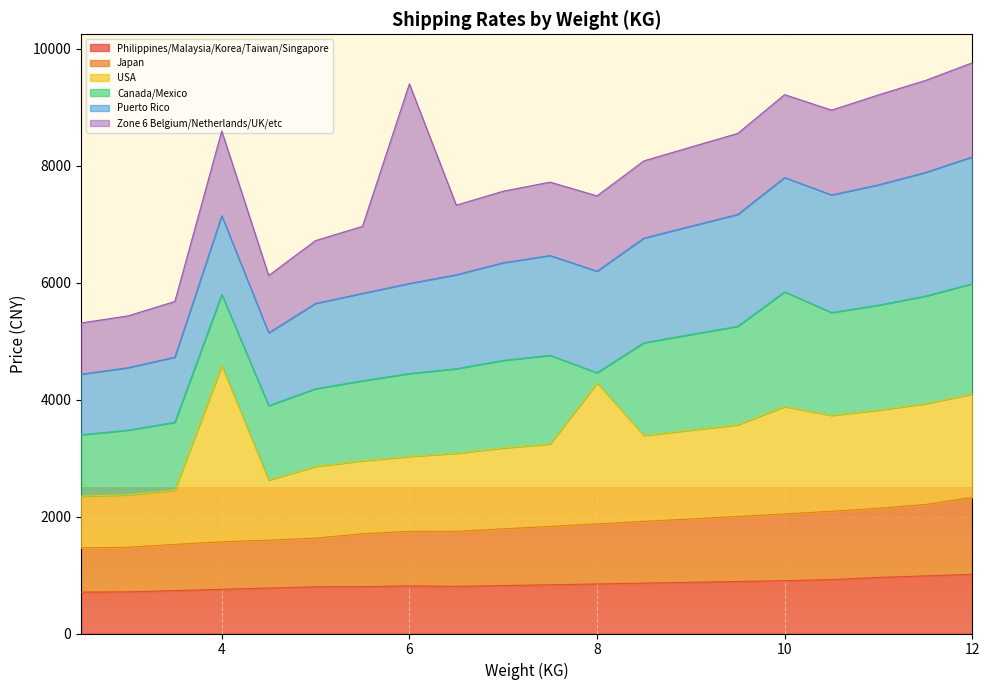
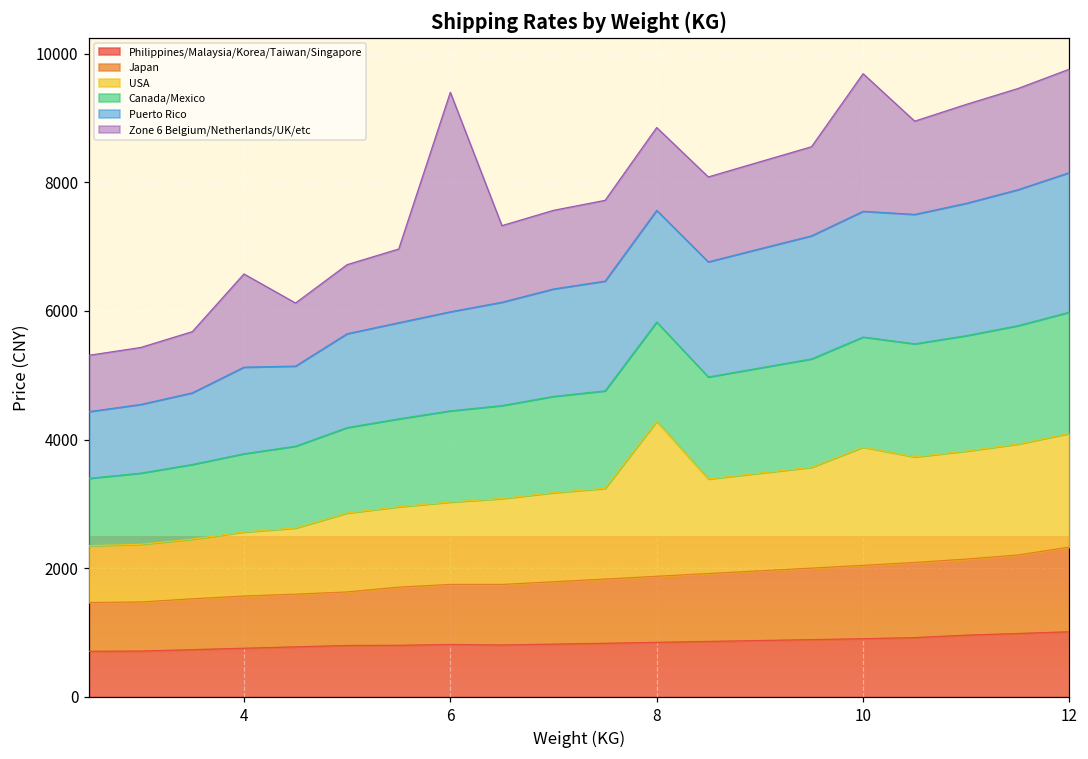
USA, 4: 3000 -> 1000
Canada/Mexico, 8: 200 -> 1500
Canada/Mexico, 10: 2000 -> 1700
Zone 6 Belgium/Netherlands/UK/etc, 10: 1400 -> 2100
